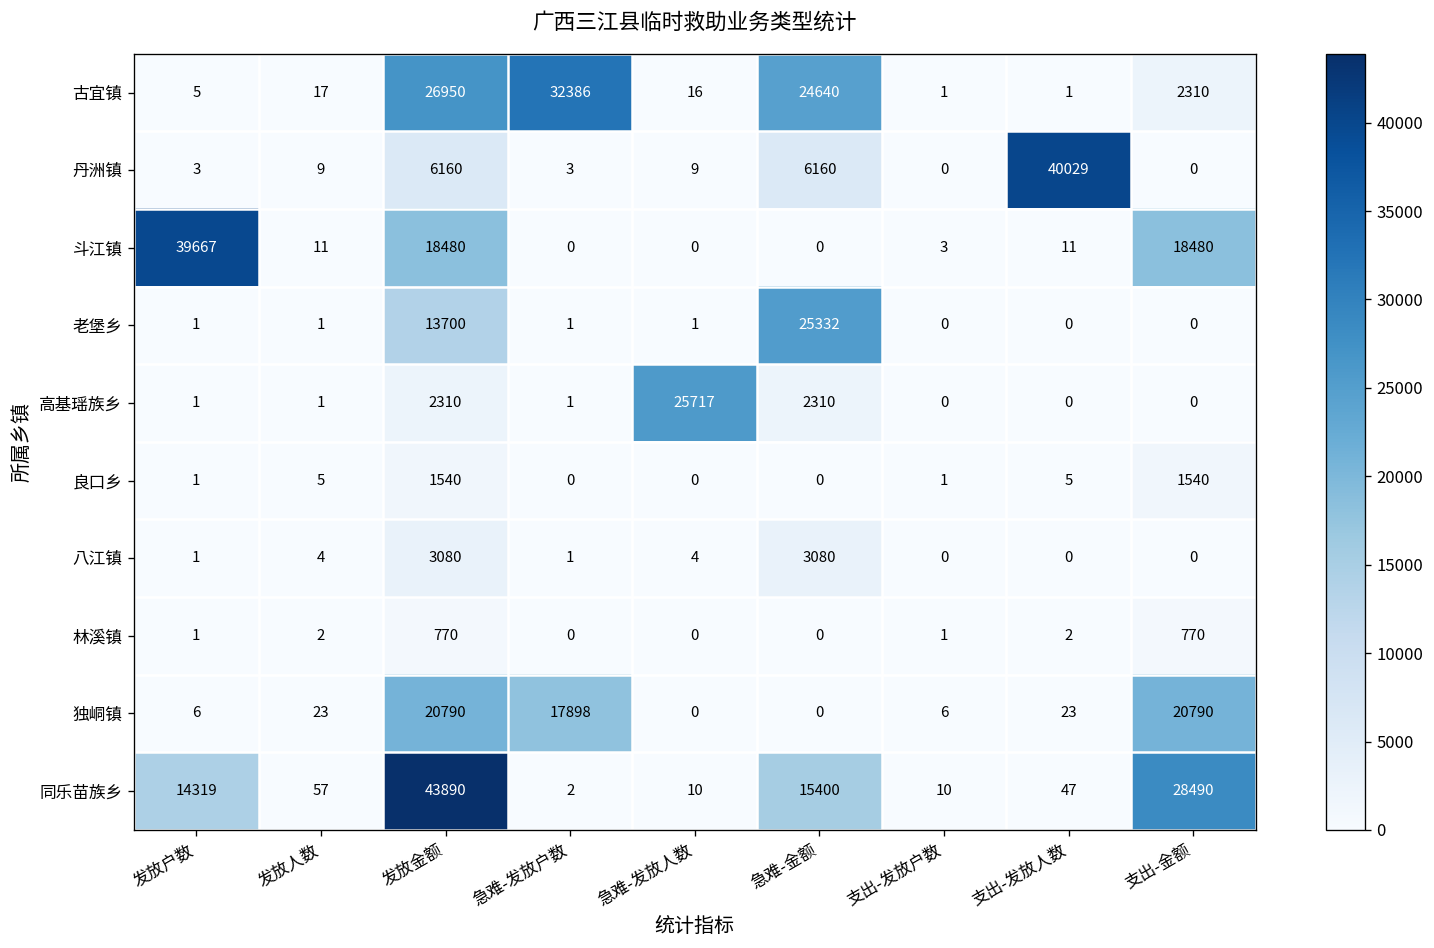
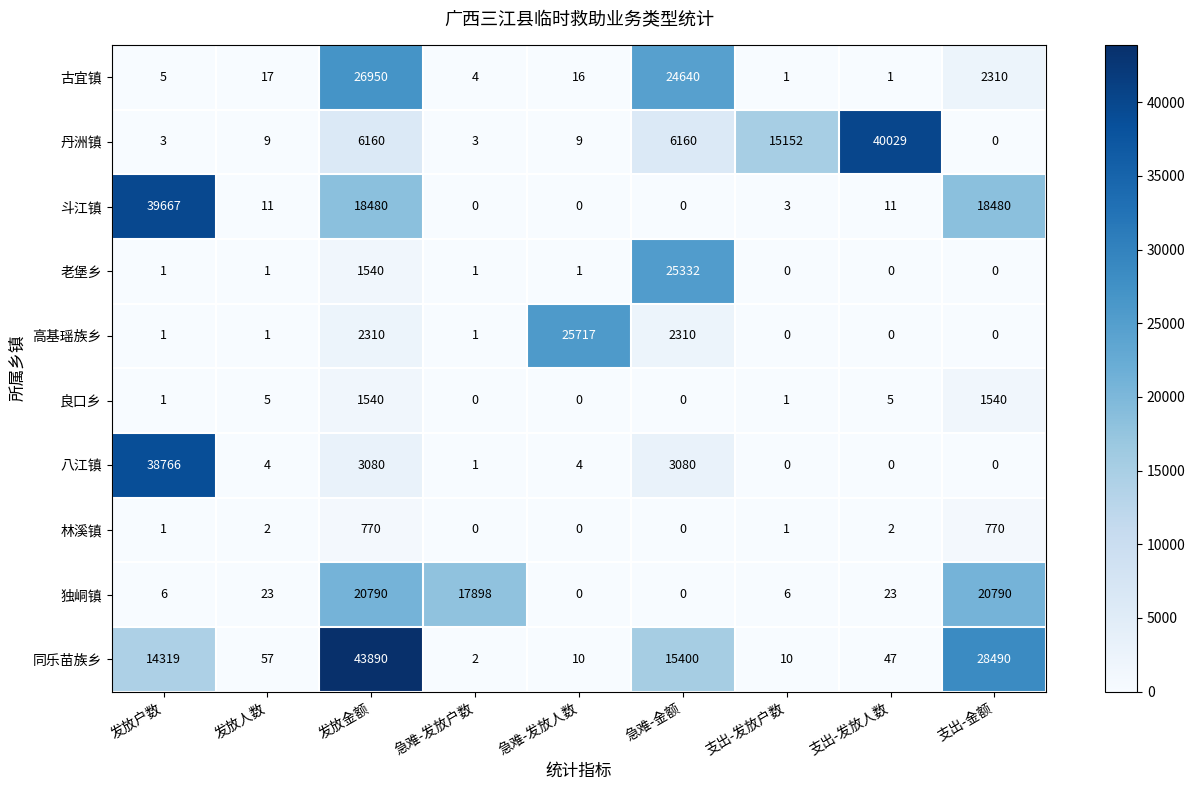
古宜镇, 急难-发放户数: 32386 -> 4
丹洲镇, 支出-发放户数: 0 -> 15152
老堡乡, 发放金额: 13700 -> 1540
八江镇, 发放户数: 1 -> 38766
